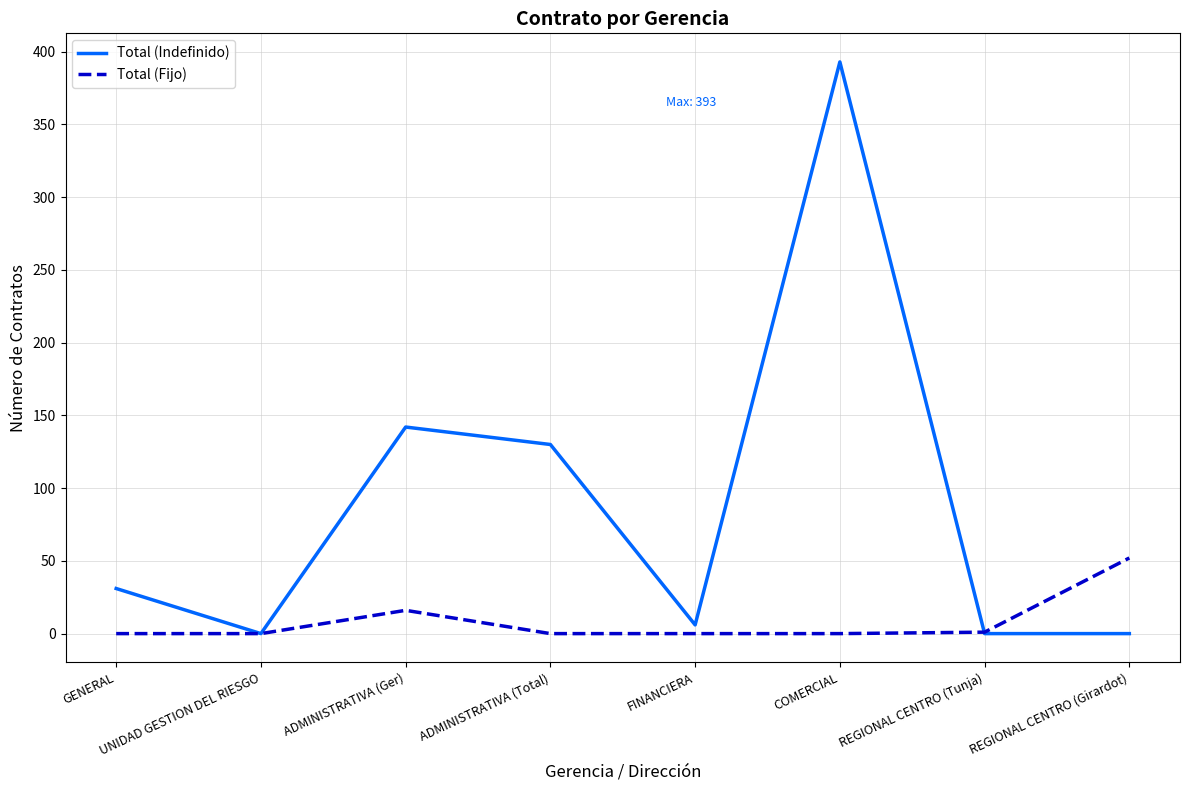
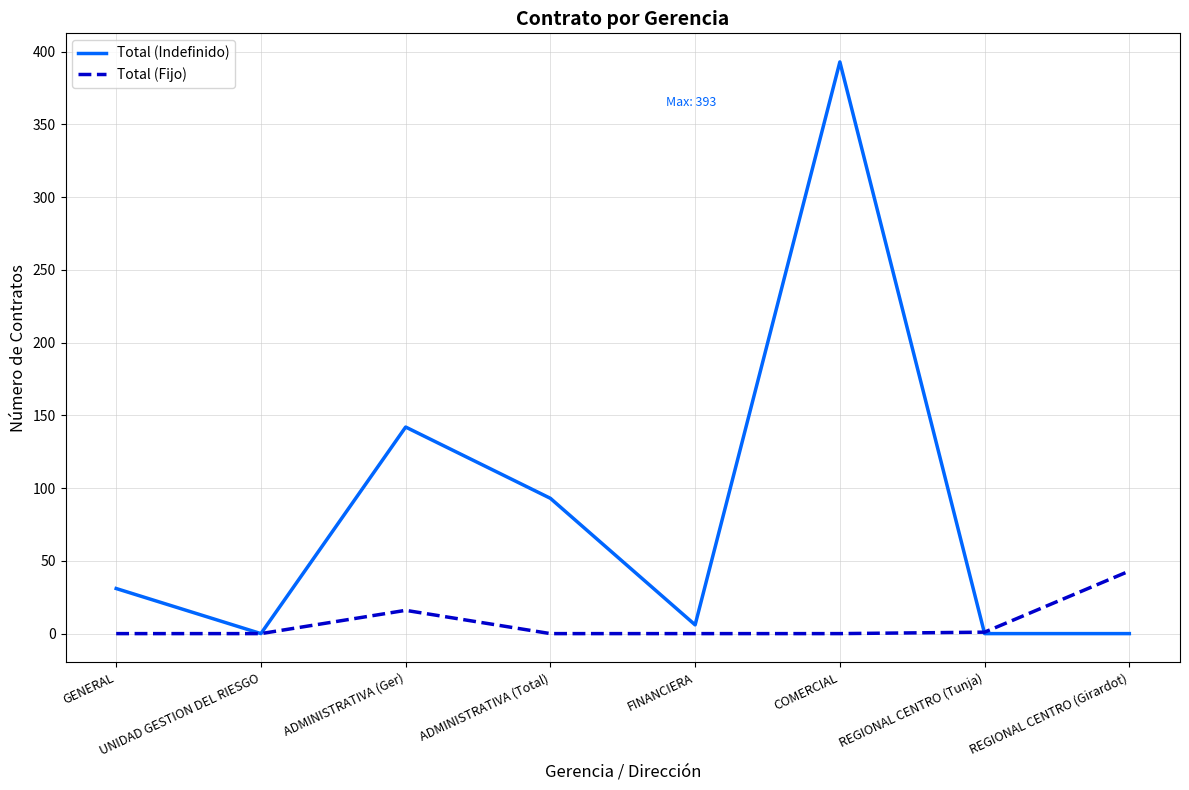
Total (Indefinido), ADMINISTRATIVA (Total): 130 -> 93
Total (Fijo), REGIONAL CENTRO (Girardot): 52 -> 43
